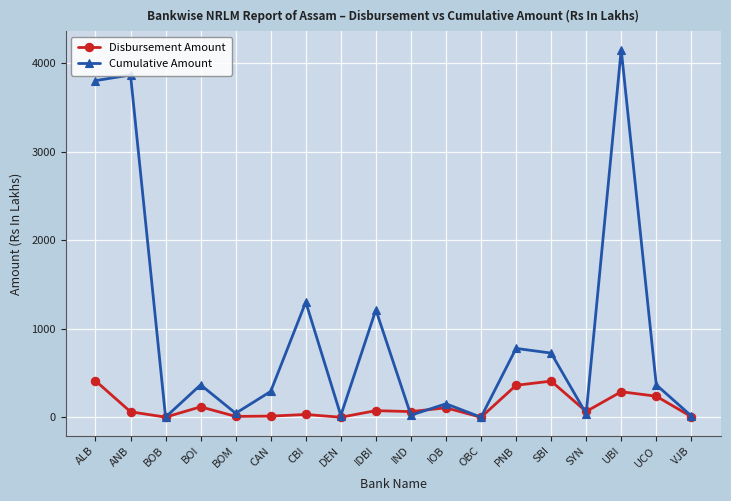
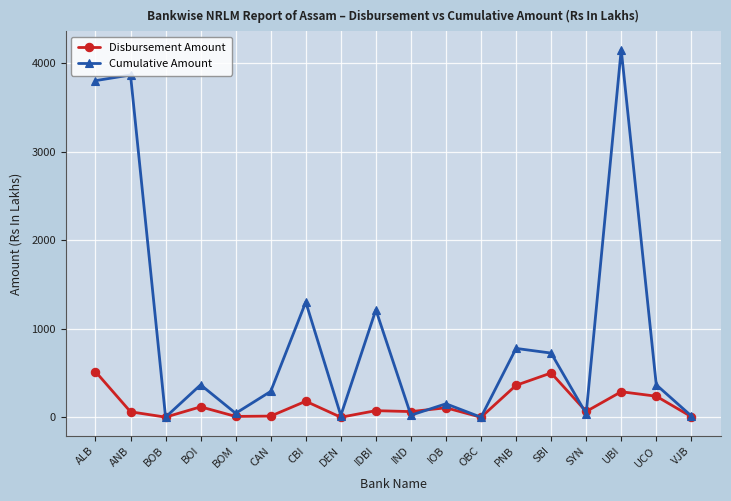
Disbursement Amount, ALB: 400 -> 500
Disbursement Amount, CBI: 0 -> 200
Disbursement Amount, SBI: 400 -> 500
